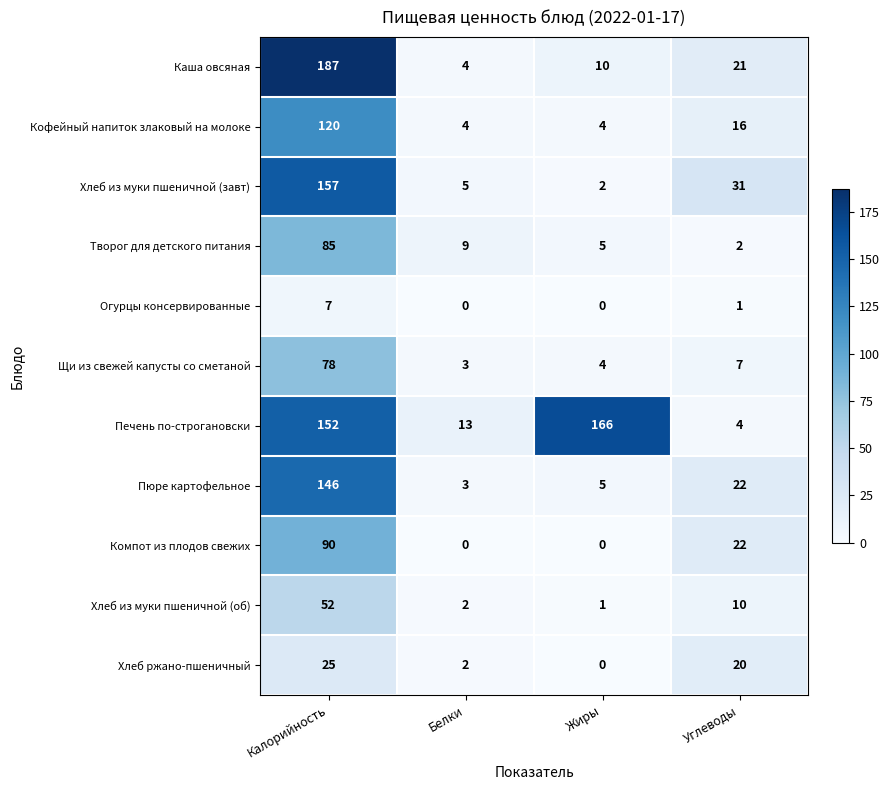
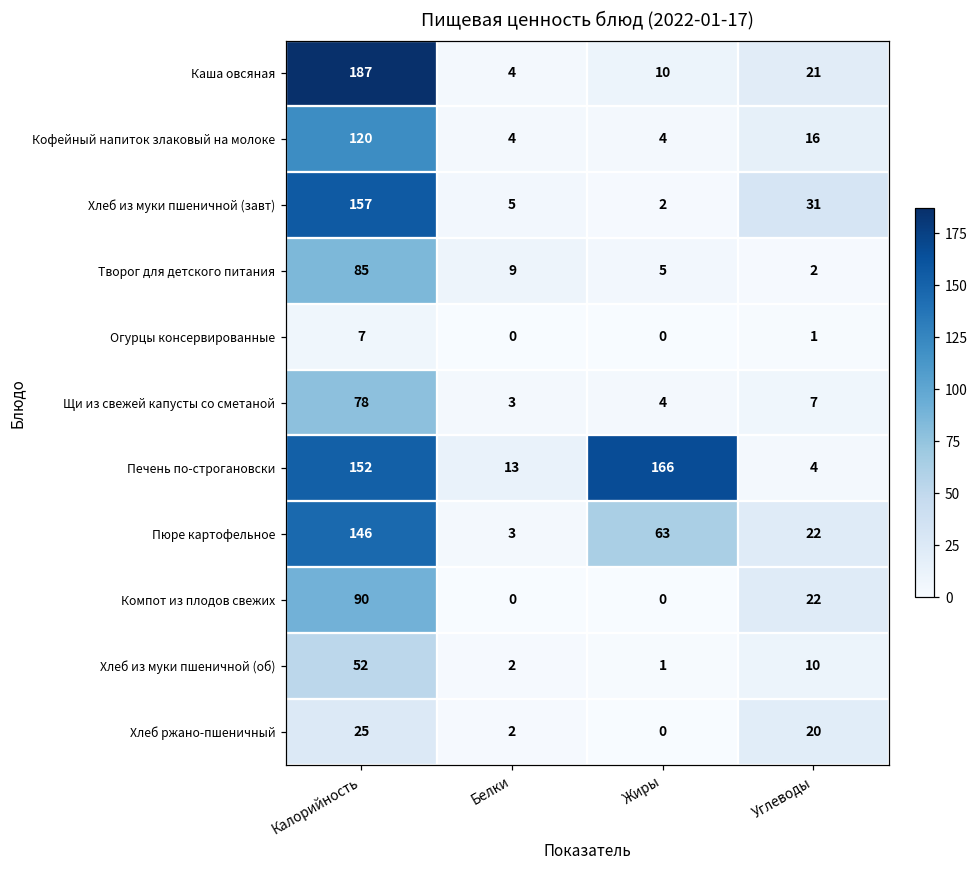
Пюре картофельное, Жиры: 5 -> 63
